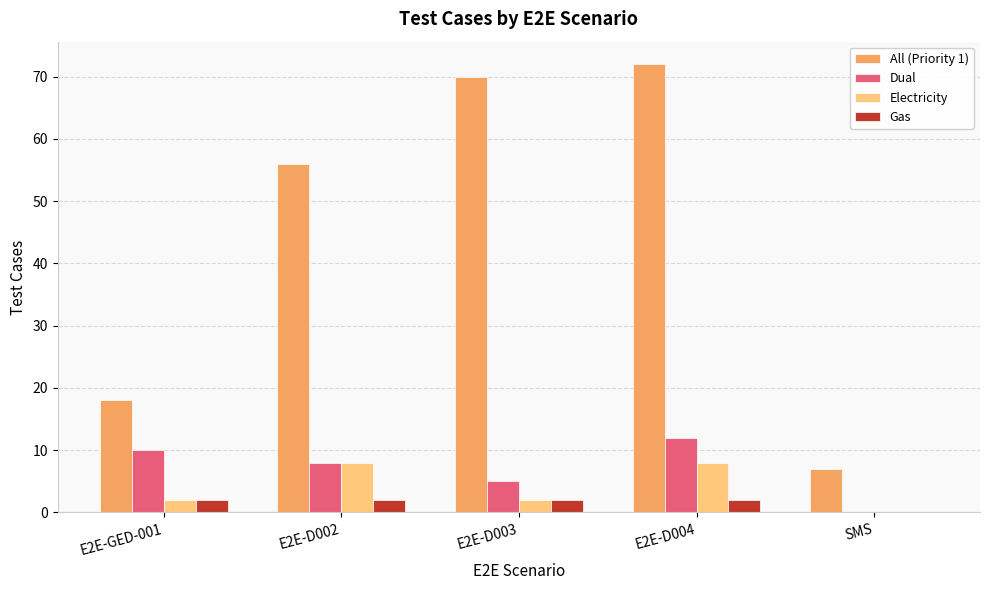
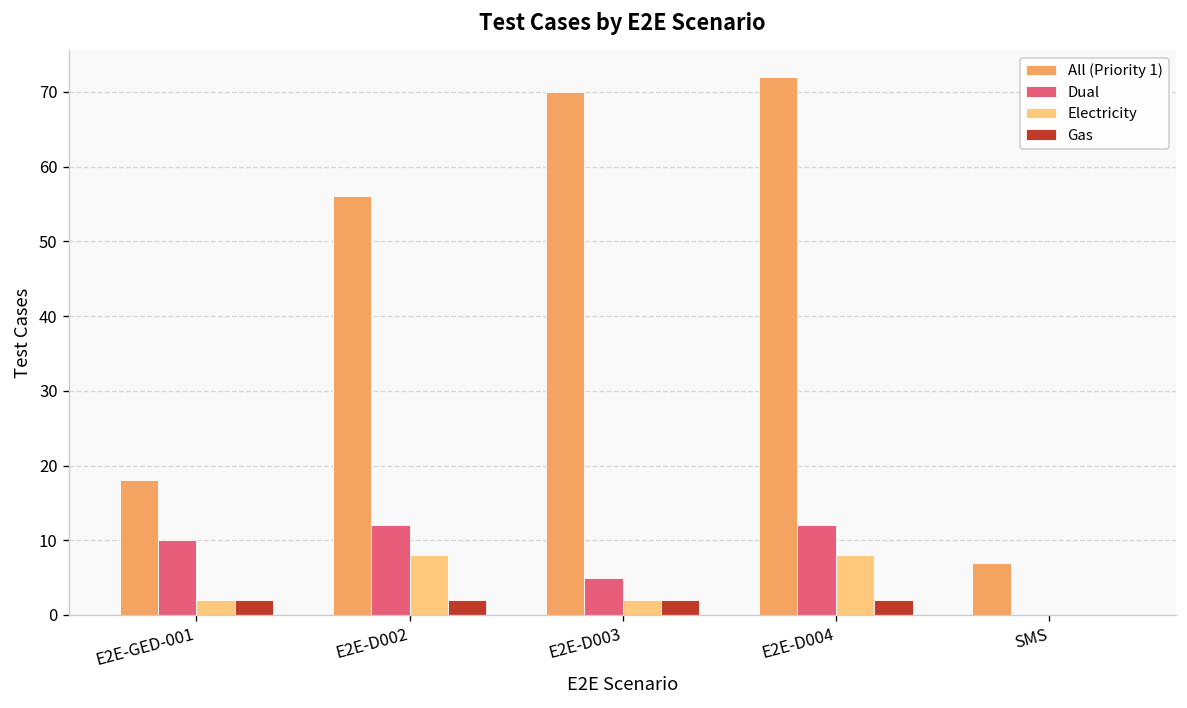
Dual, E2E-D002: 8 -> 12
